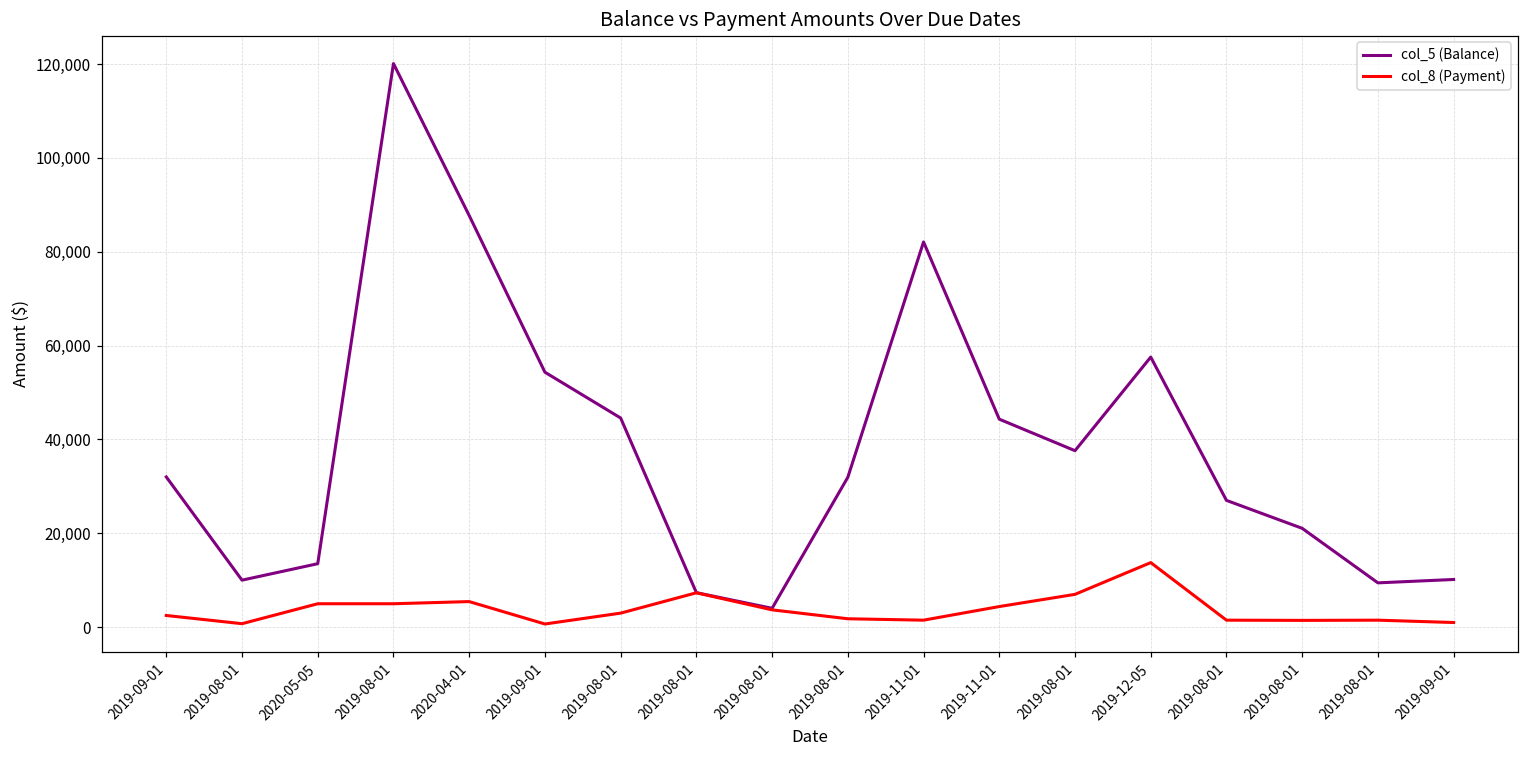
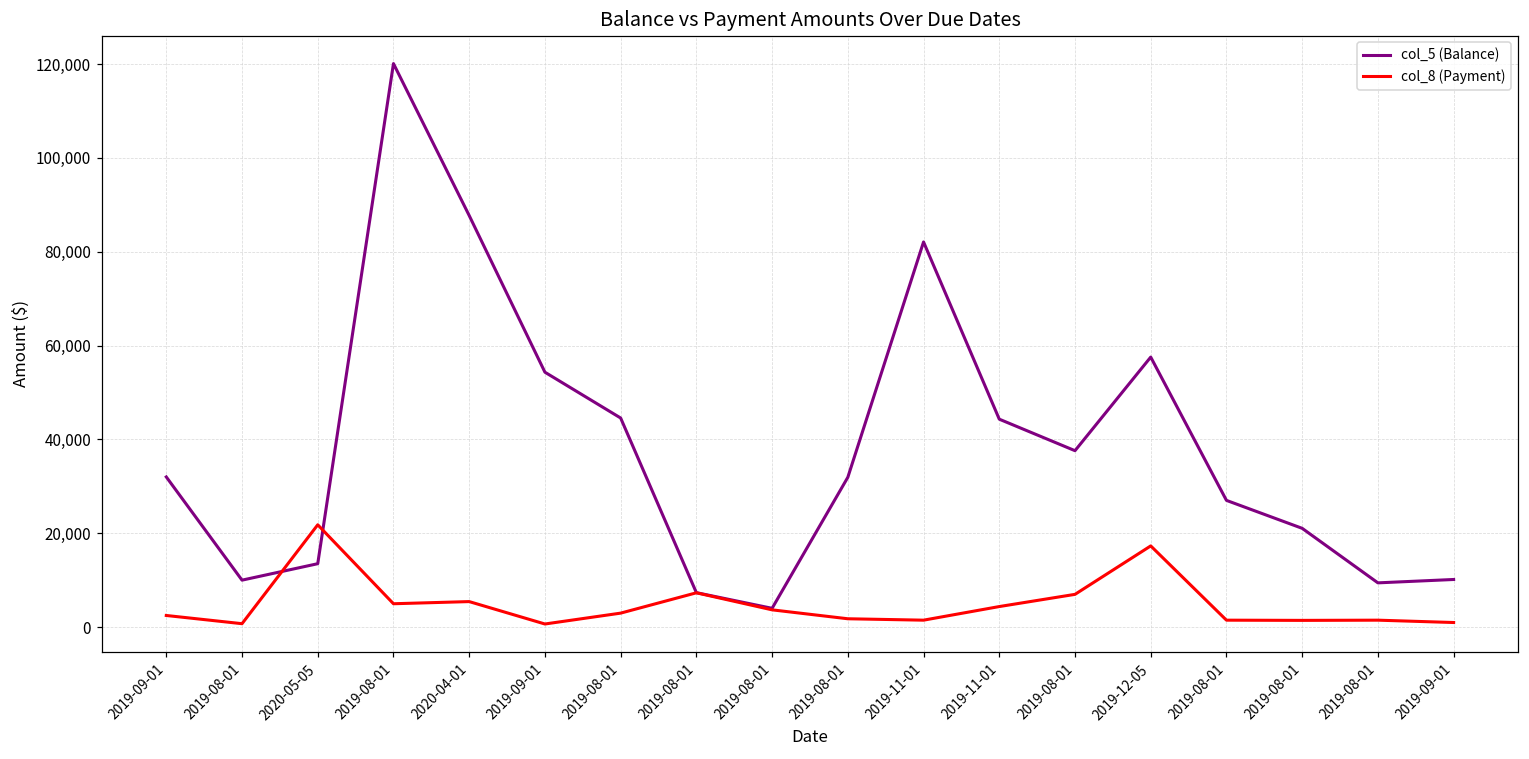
col_8 (Payment), 2020-05-05: 5,000 -> 22,000
col_8 (Payment), 2019-12-05: 14,000 -> 17,000
